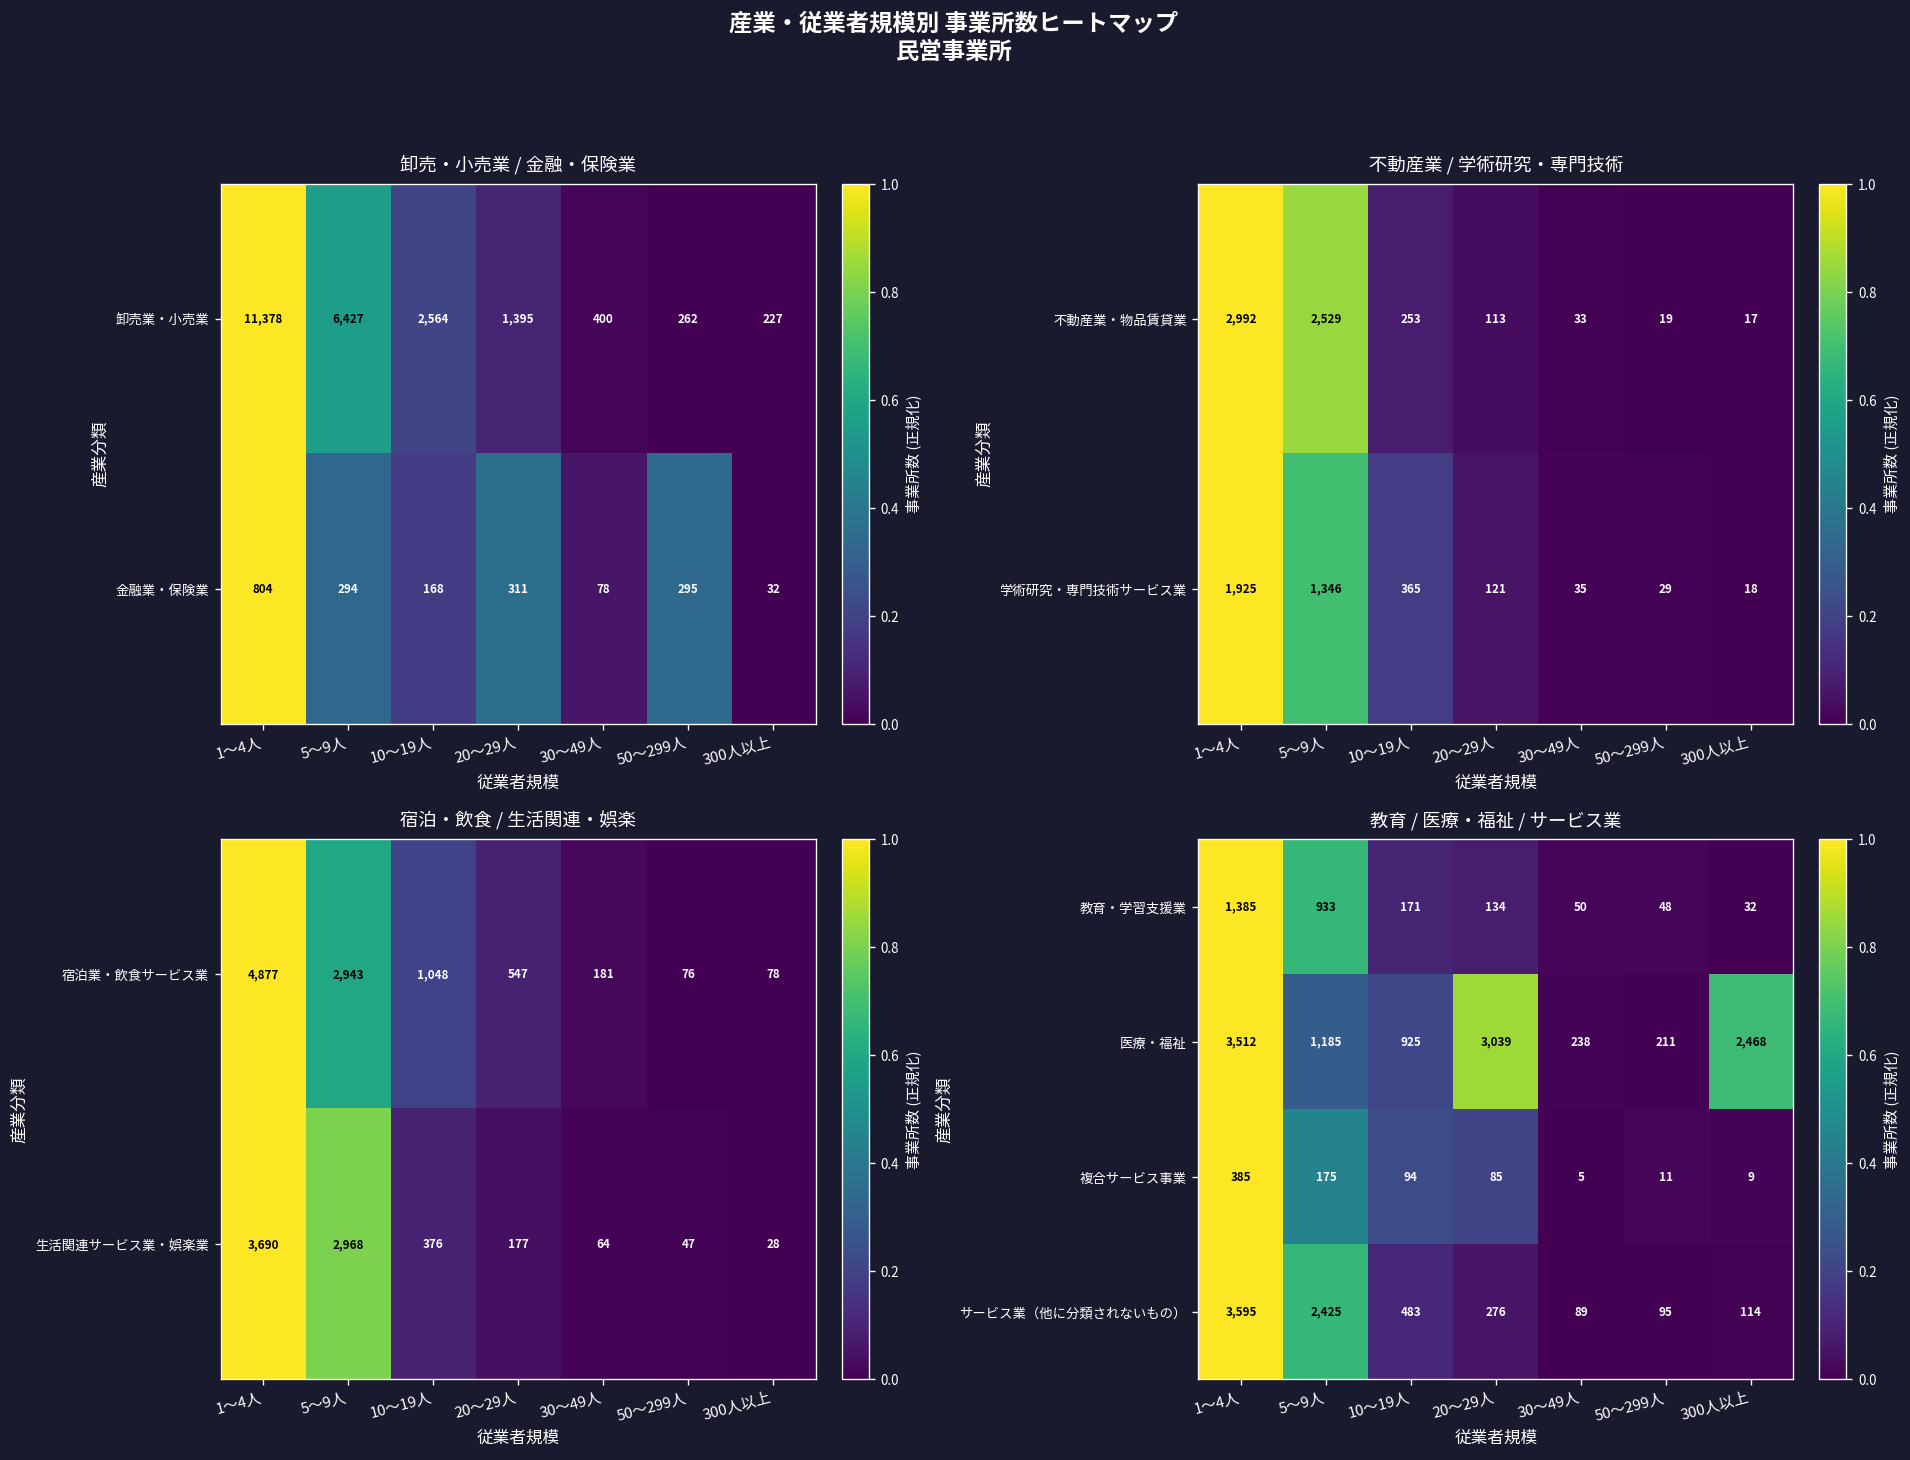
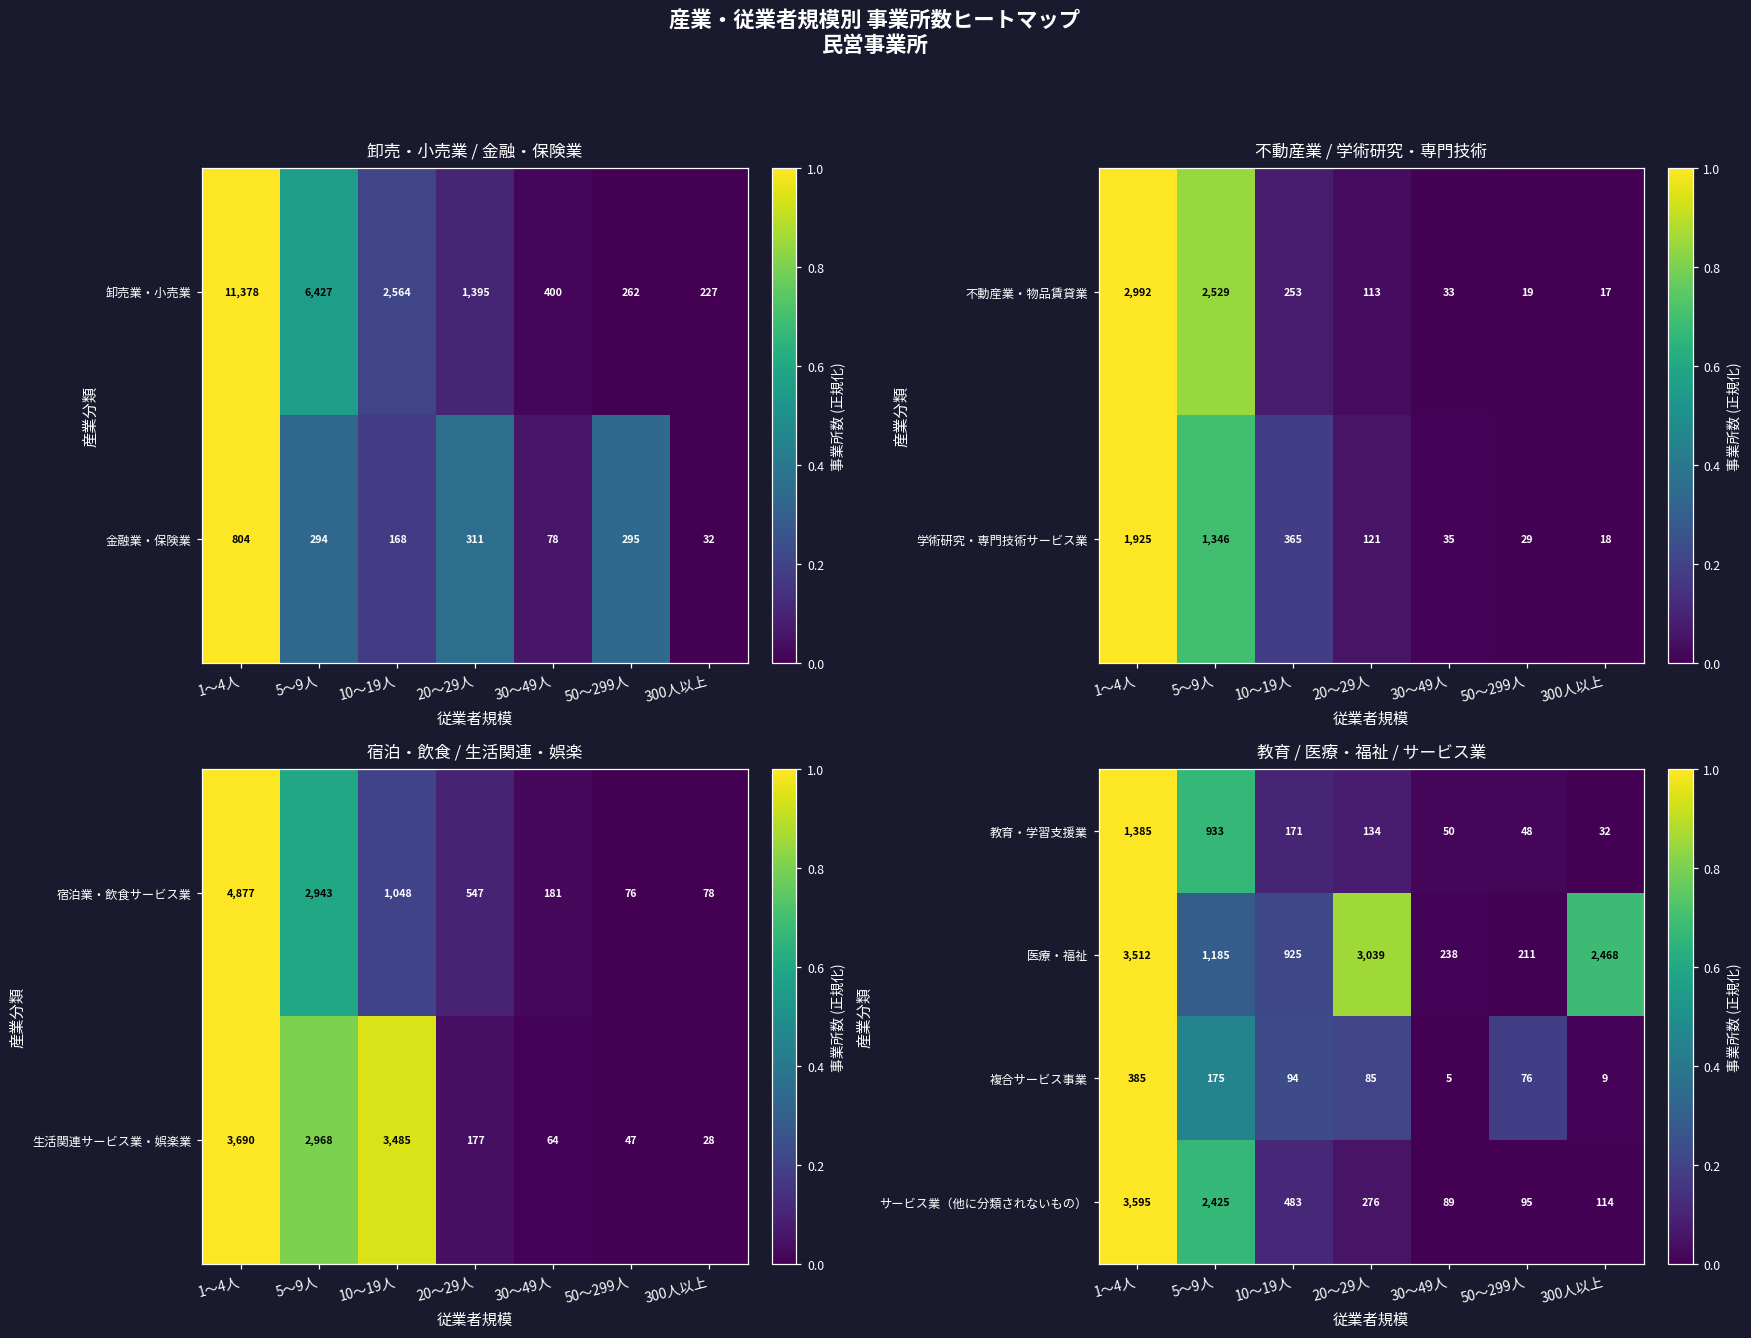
宿泊・飲食 / 生活関連・娯楽, 生活関連サービス業・娯楽業, 10〜19人: 376 -> 3,485
教育 / 医療・福祉 / サービス業, 複合サービス事業, 50〜299人: 11 -> 76
